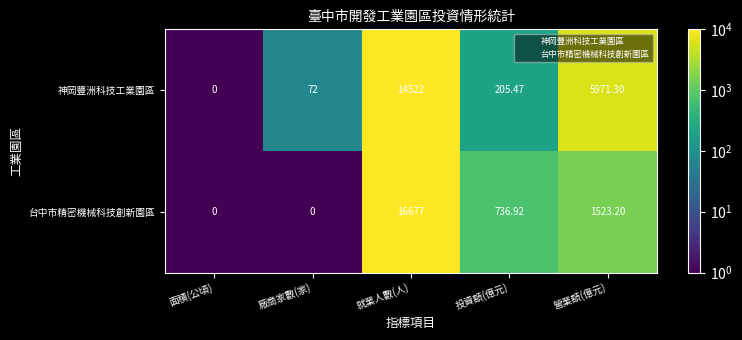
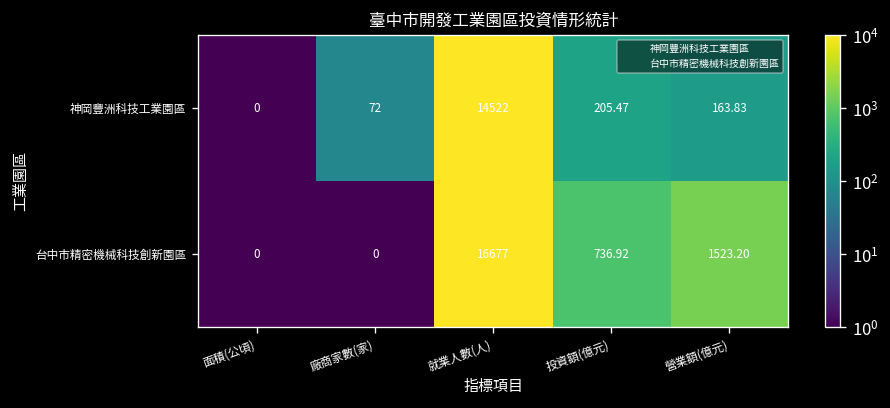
神岡豐洲科技工業園區, 營業額(億元): 5971.30 -> 163.83
